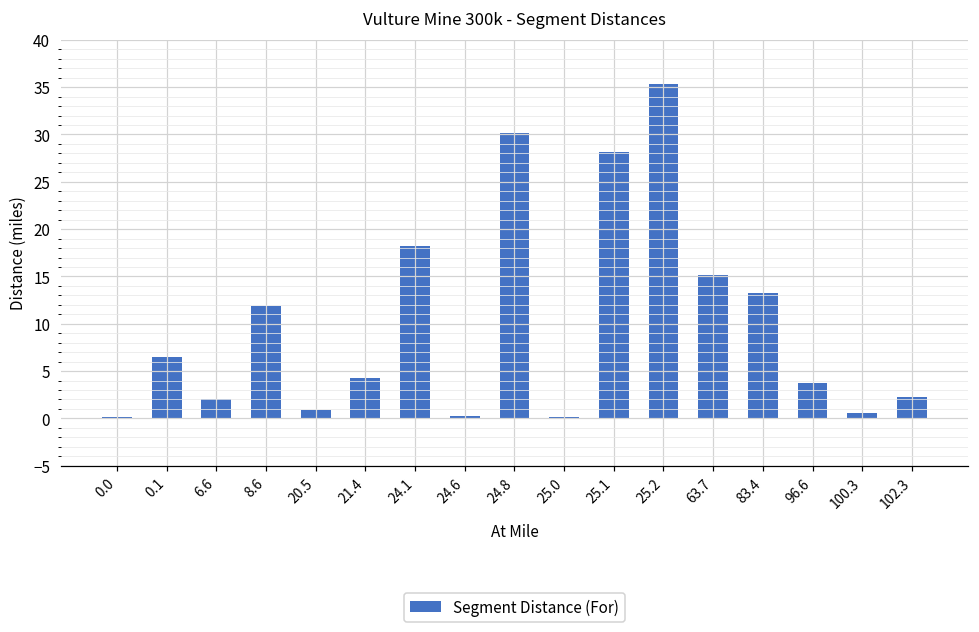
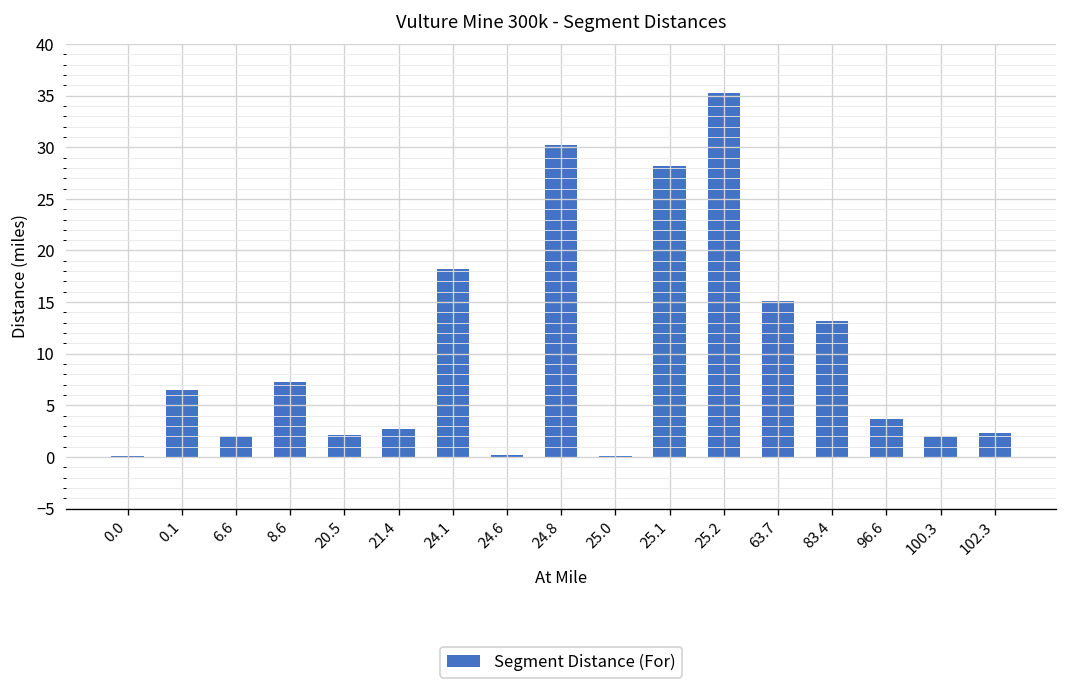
8.6: 12 -> 7
20.5: 1 -> 2
21.4: 4 -> 3
100.3: 1 -> 2
